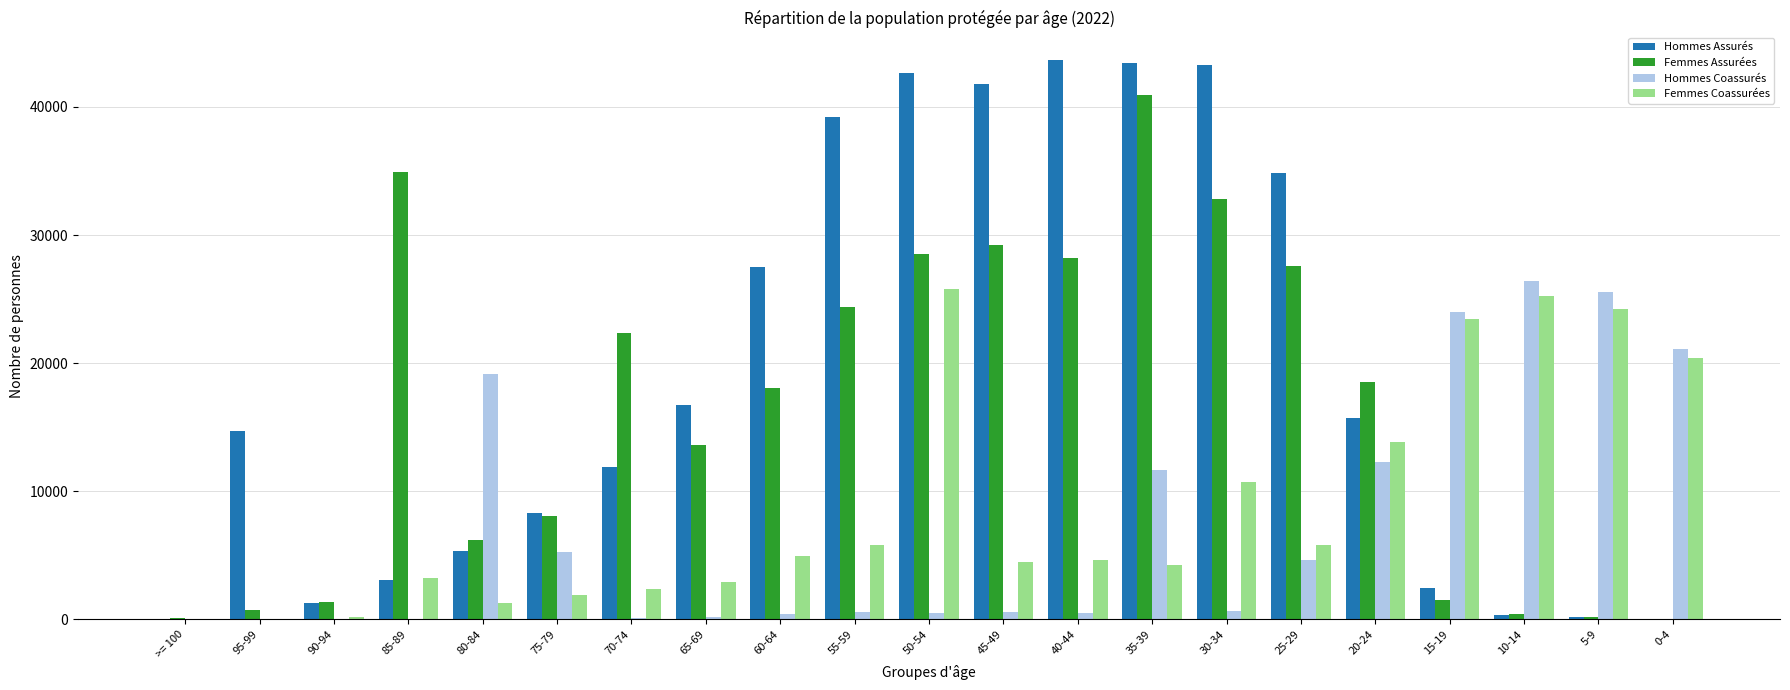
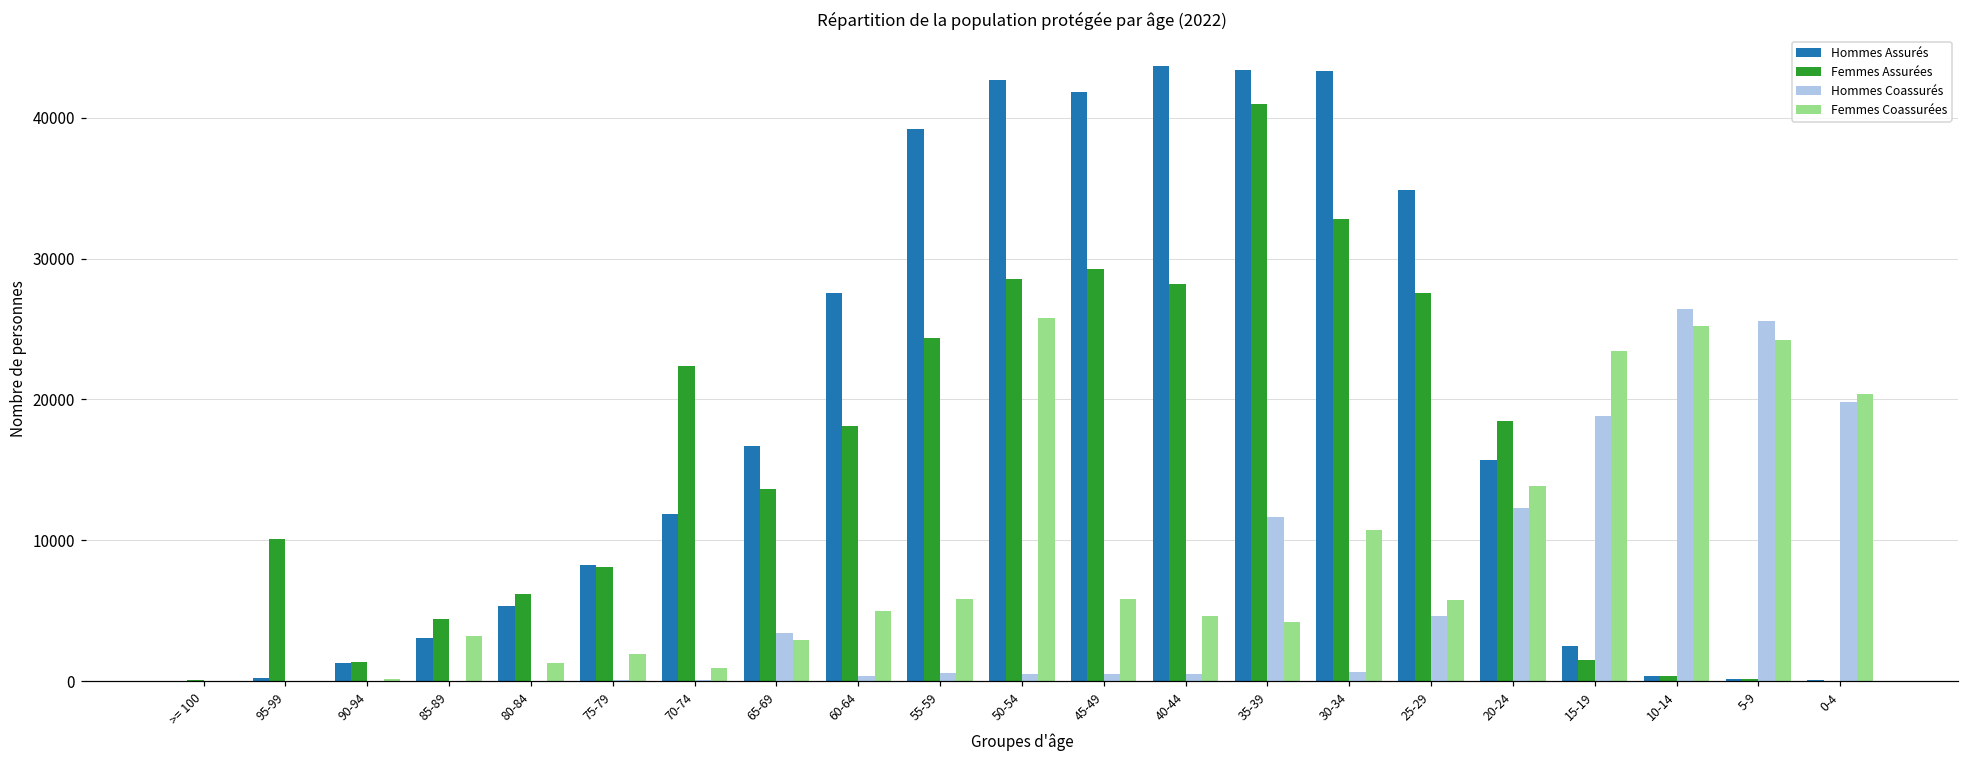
Hommes Assurés, 95-99: 14700 -> 200
Femmes Assurées, 95-99: 700 -> 10100
Femmes Assurées, 85-89: 34900 -> 4400
Hommes Coassurés, 80-84: 19100 -> 0
Hommes Coassurés, 75-79: 5200 -> 0
Femmes Coassurées, 70-74: 2400 -> 900
Hommes Coassurés, 65-69: 200 -> 3400
Femmes Coassurées, 45-49: 4500 -> 5800
Hommes Coassurés, 15-19: 24000 -> 18800
Hommes Coassurés, 0-4: 21100 -> 19800
